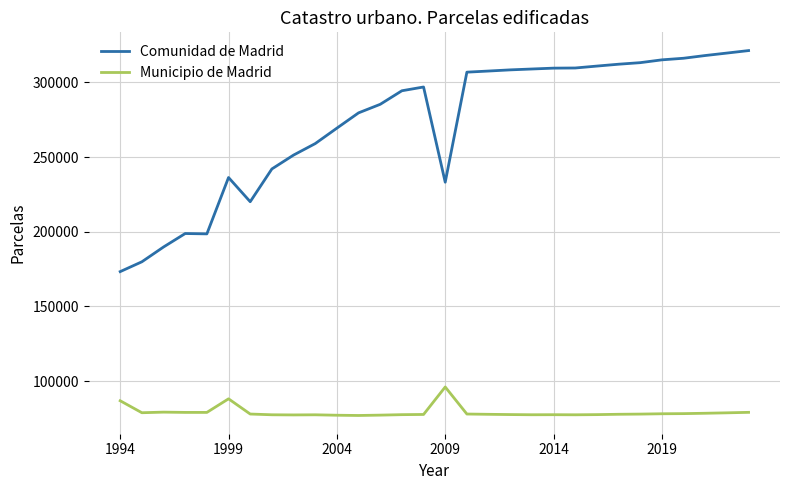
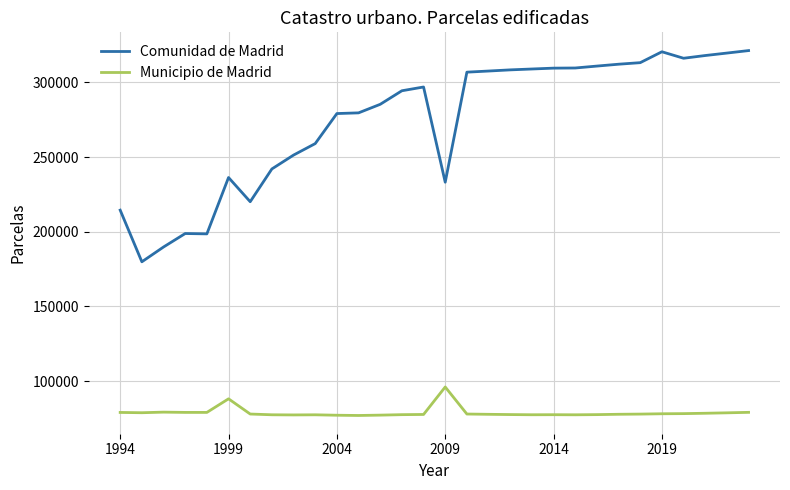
Comunidad de Madrid, 1994: 173000 -> 214000
Municipio de Madrid, 1994: 87000 -> 79000
Comunidad de Madrid, 2004: 269000 -> 279000
Comunidad de Madrid, 2019: 315000 -> 320000
